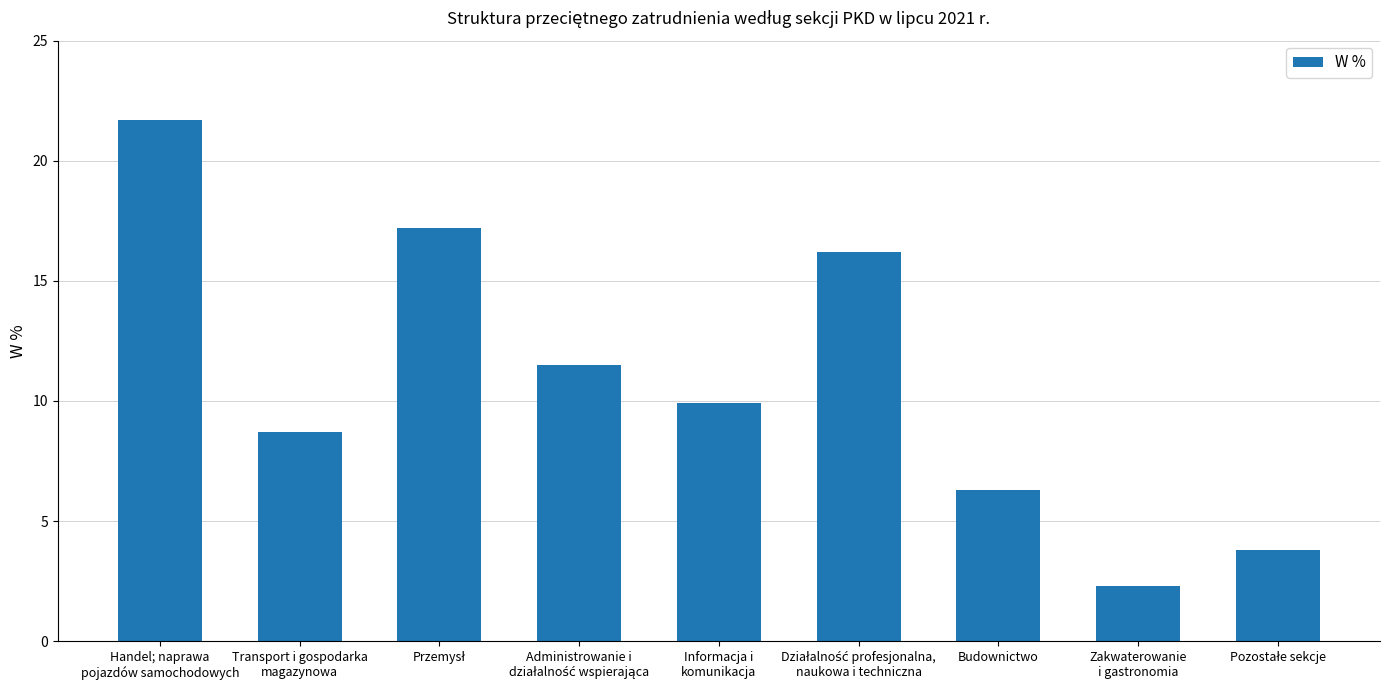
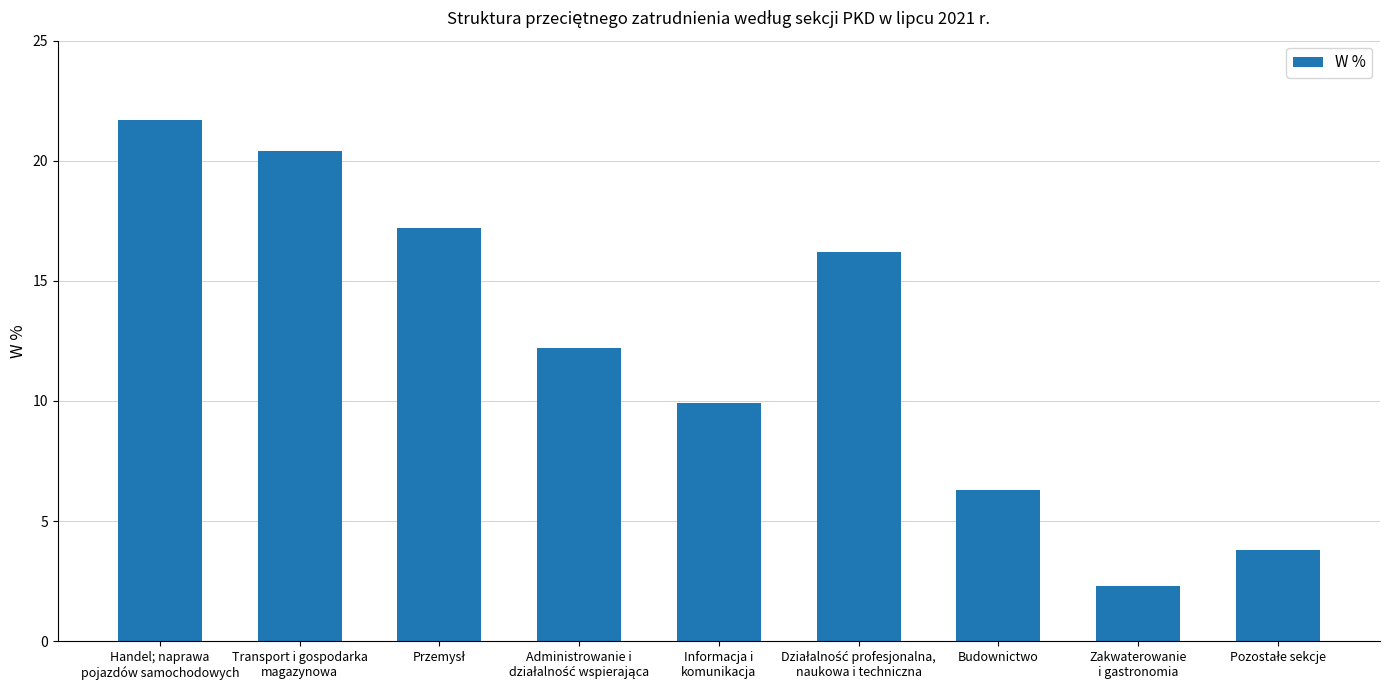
Transport i gospodarka magazynowa: 8.7 -> 20.4
Administrowanie i działalność wspierająca: 11.5 -> 12.2
